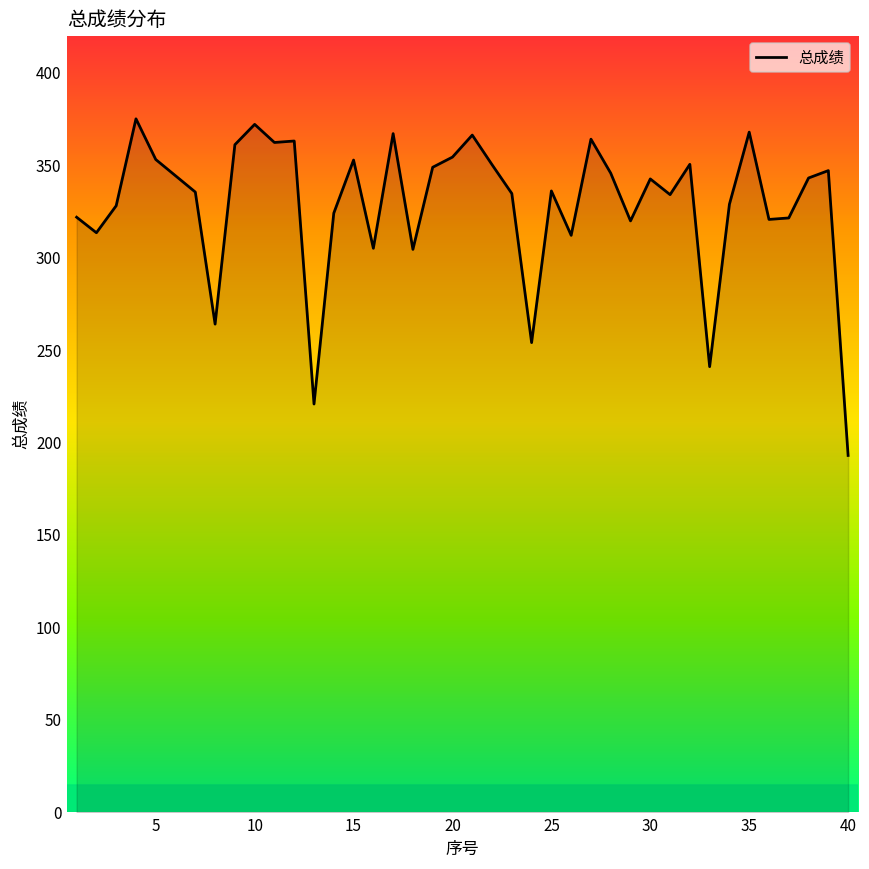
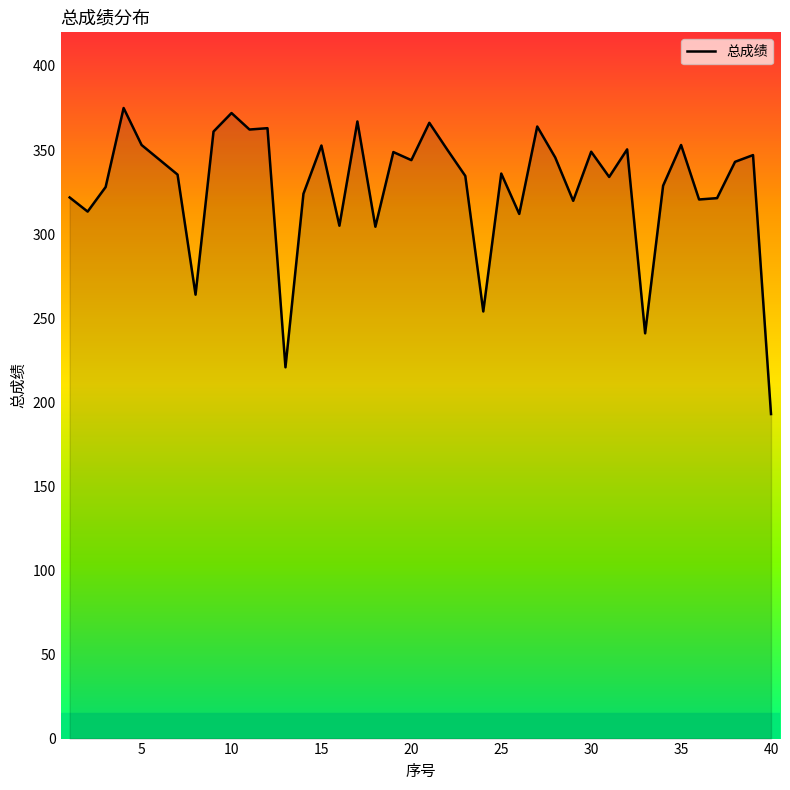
20: 354 -> 344
30: 343 -> 349
35: 368 -> 353
